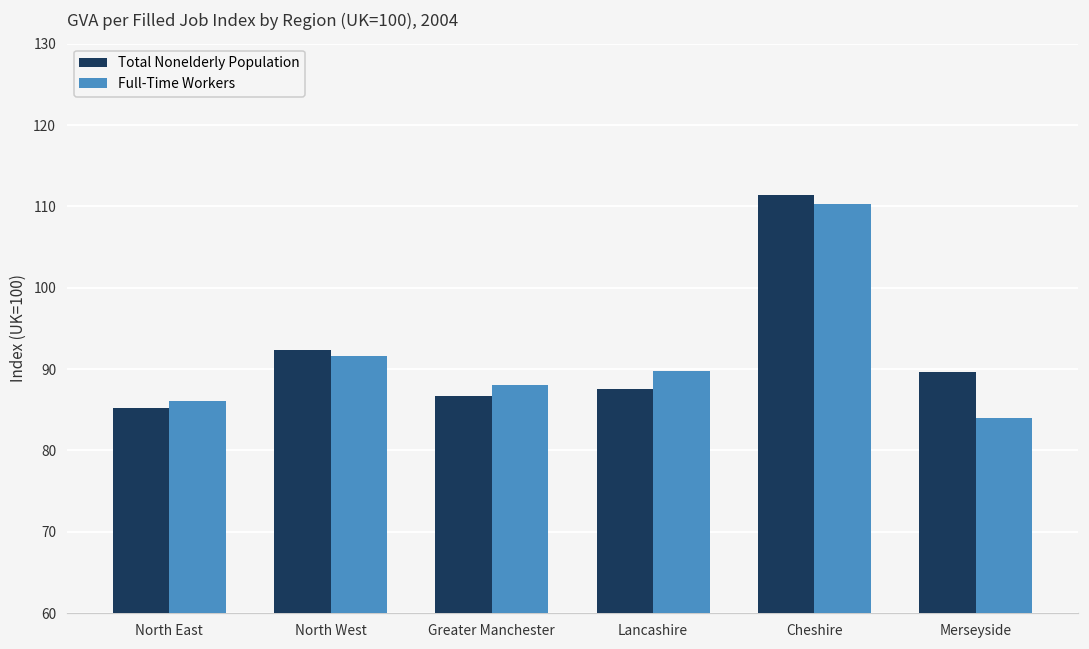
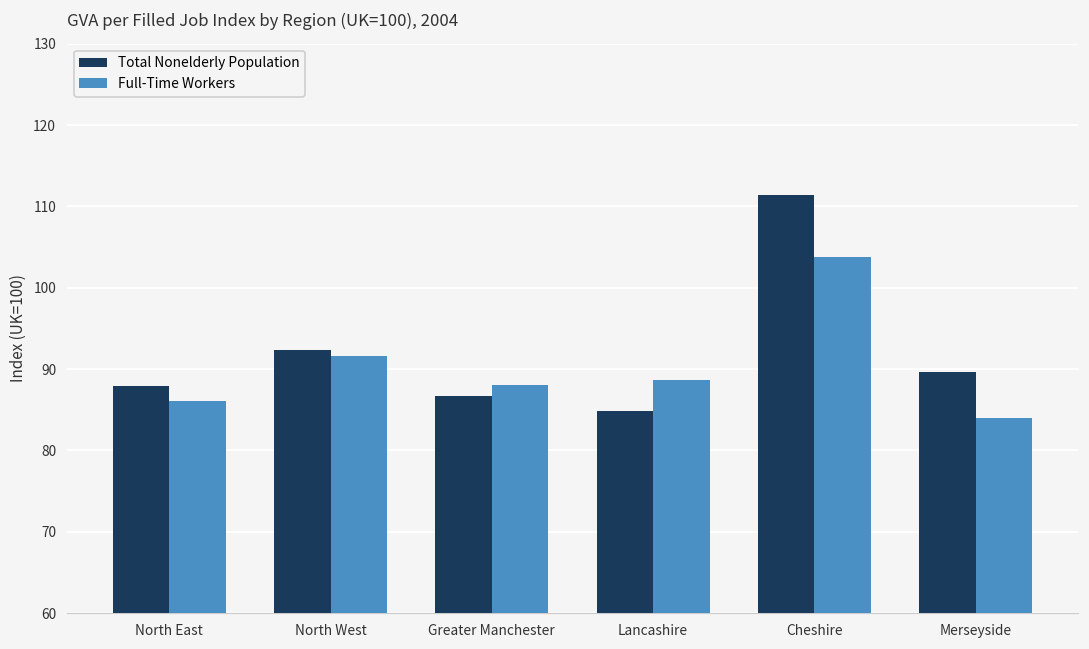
Total Nonelderly Population, North East: 85 -> 88
Total Nonelderly Population, Lancashire: 88 -> 85
Full-Time Workers, Lancashire: 90 -> 89
Full-Time Workers, Cheshire: 110 -> 104
